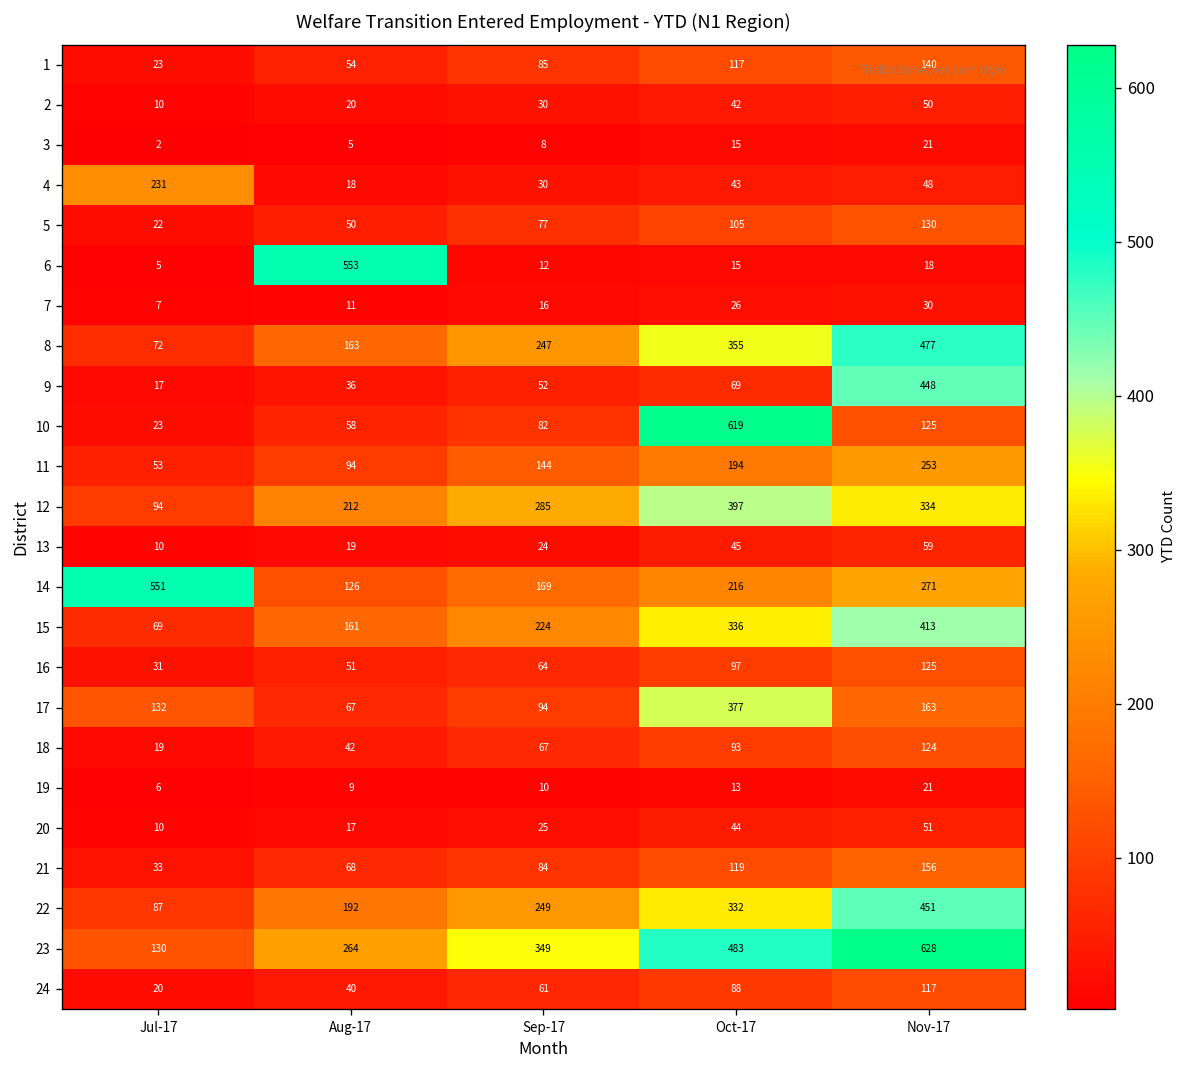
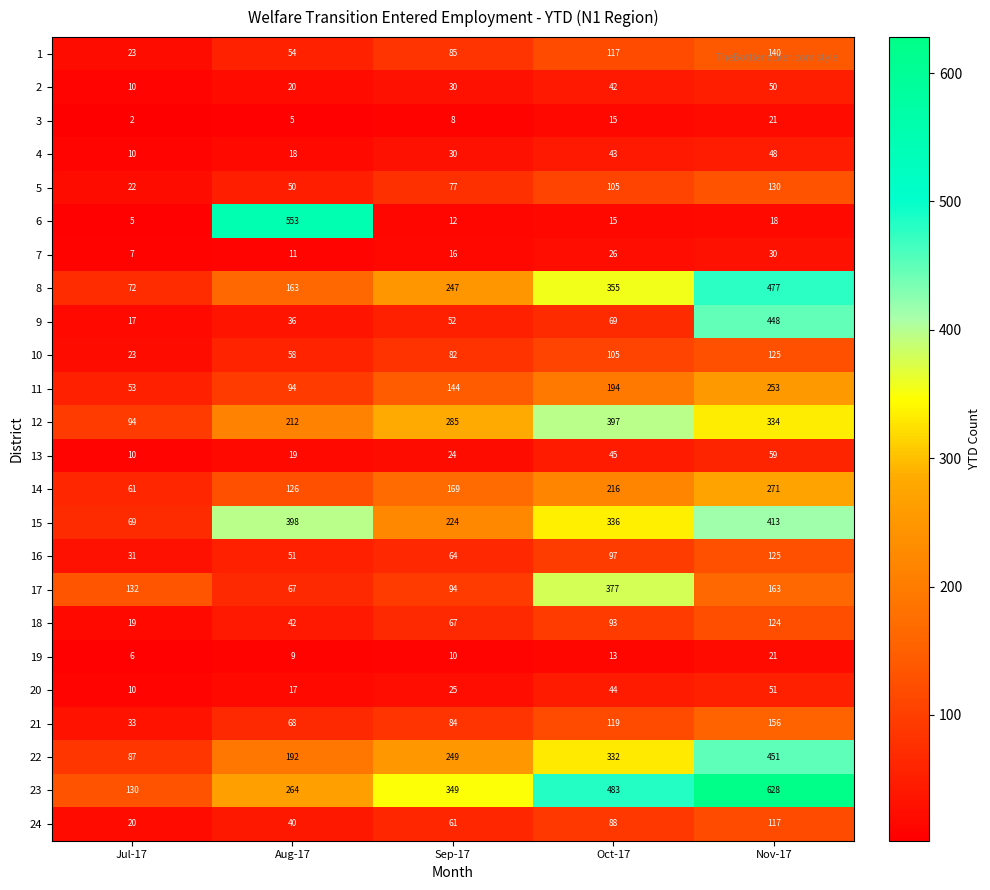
4, Jul-17: 231 -> 10
10, Oct-17: 619 -> 105
14, Jul-17: 551 -> 61
15, Aug-17: 161 -> 398
